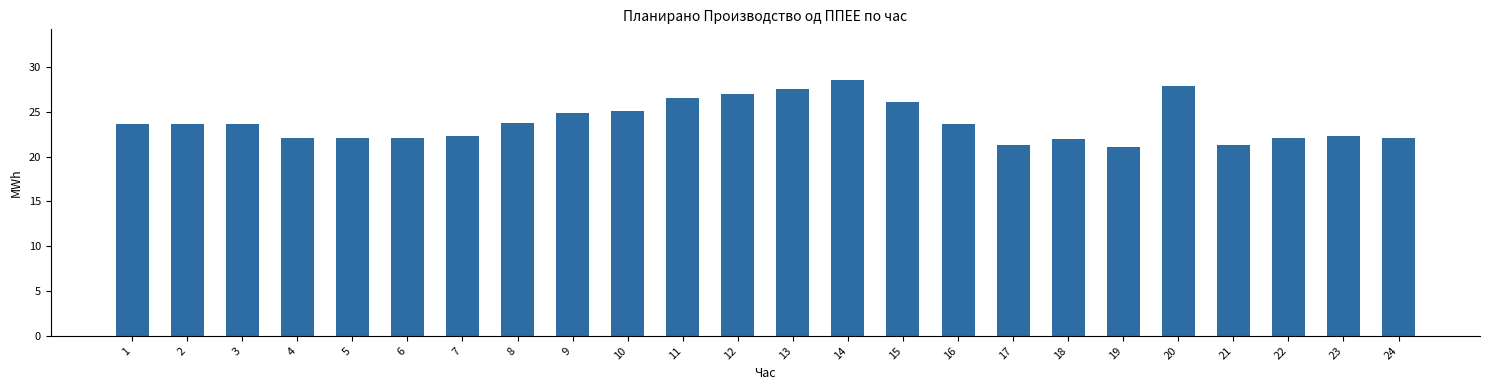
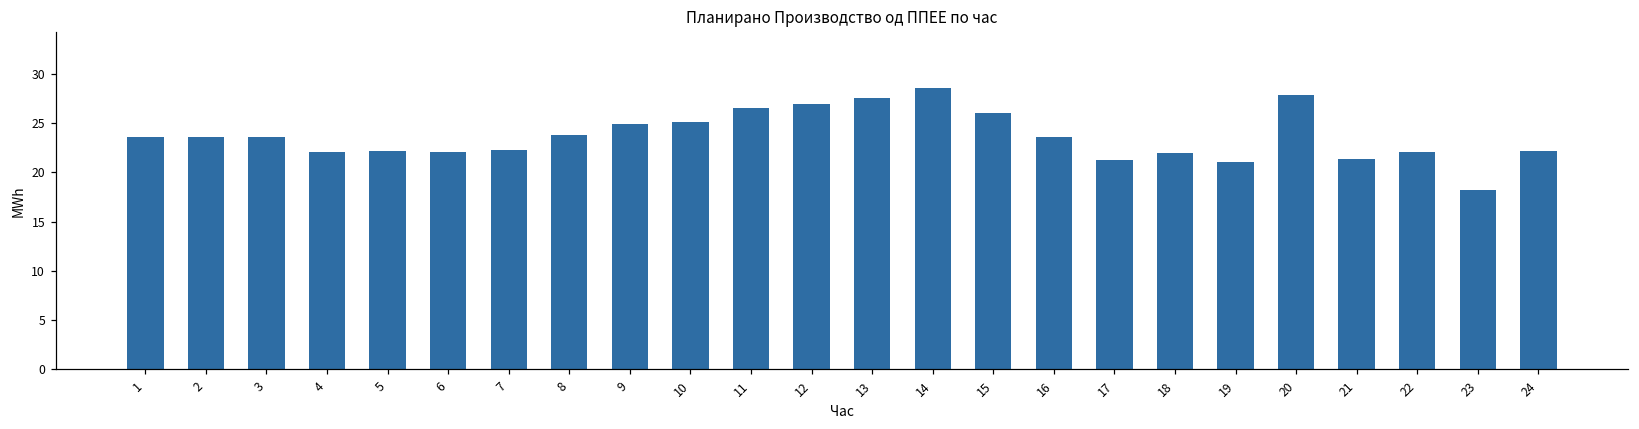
23: 22 -> 18
